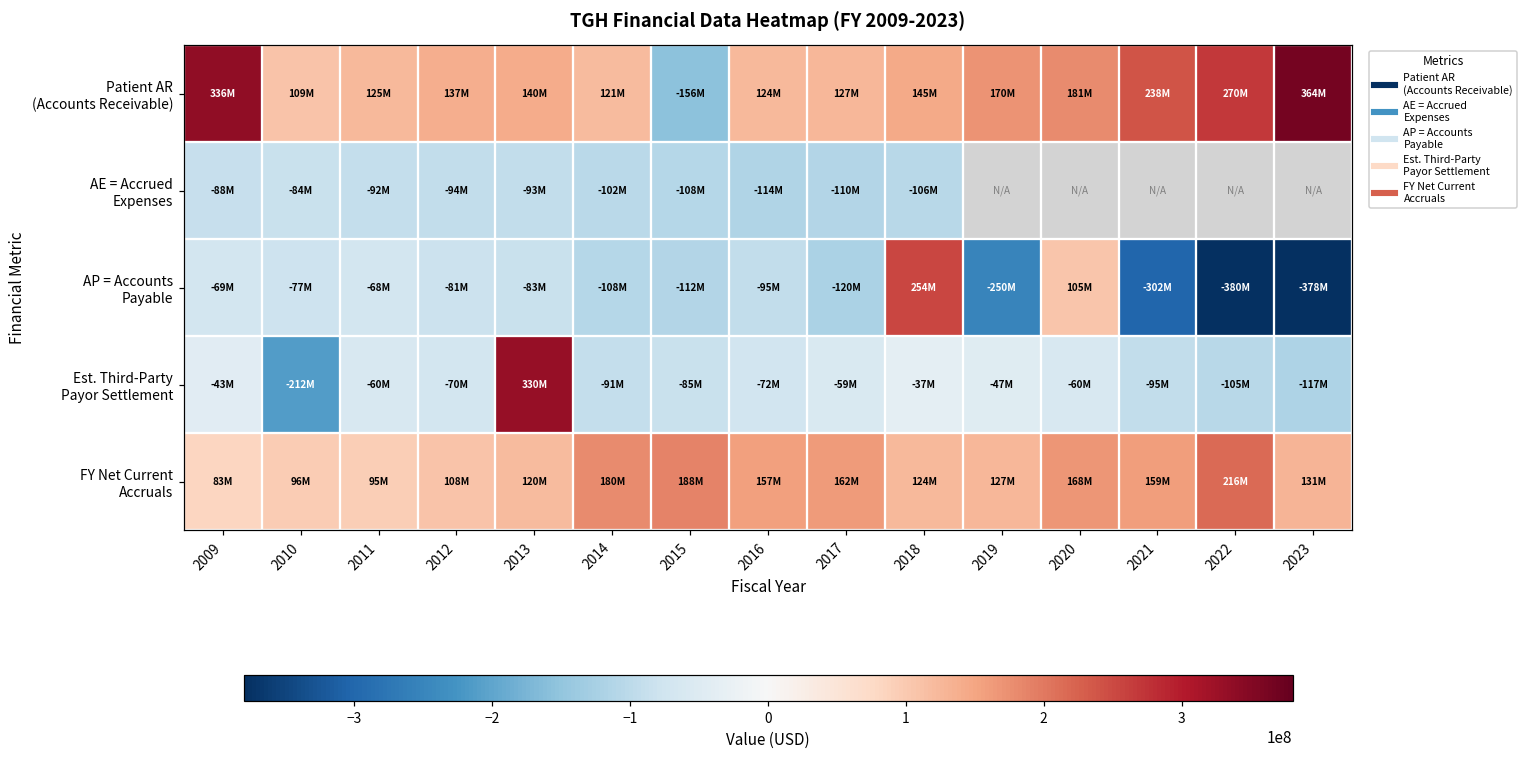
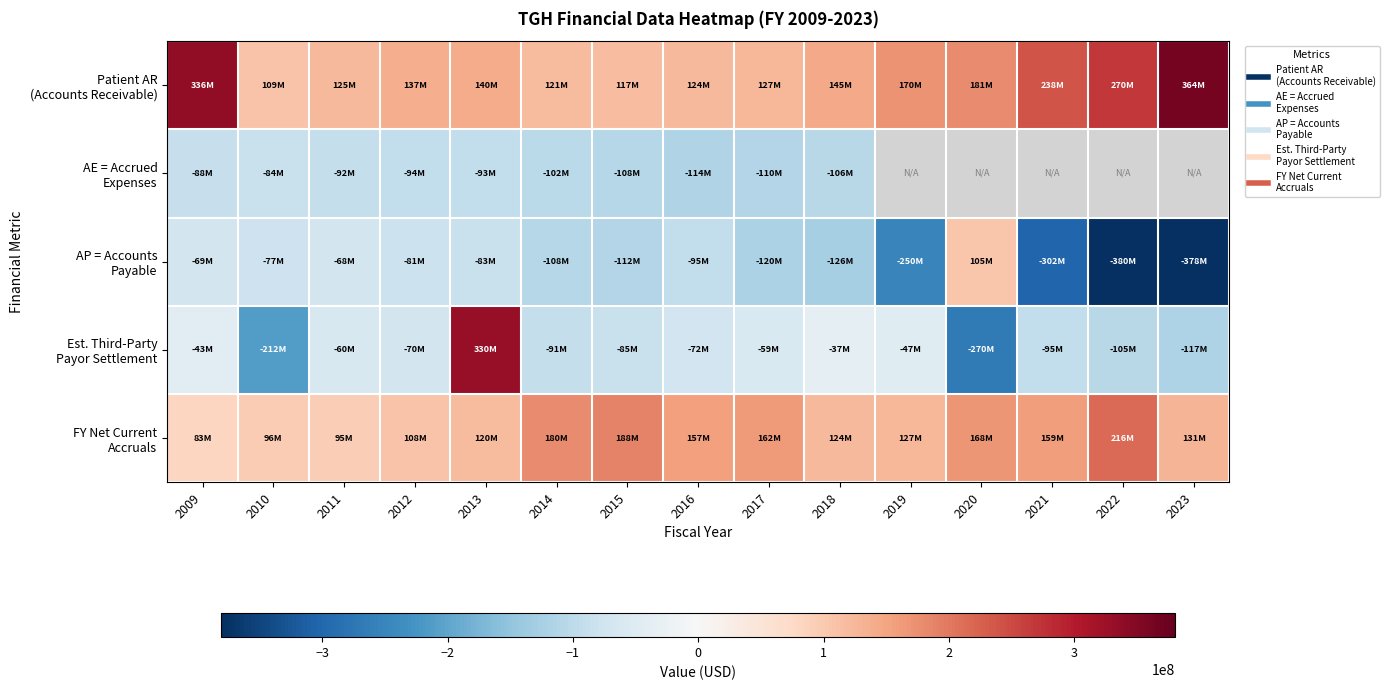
Patient AR (Accounts Receivable), 2015: -156M -> 117M
AP = Accounts Payable, 2018: 254M -> -126M
Est. Third-Party Payor Settlement, 2020: -60M -> -270M
